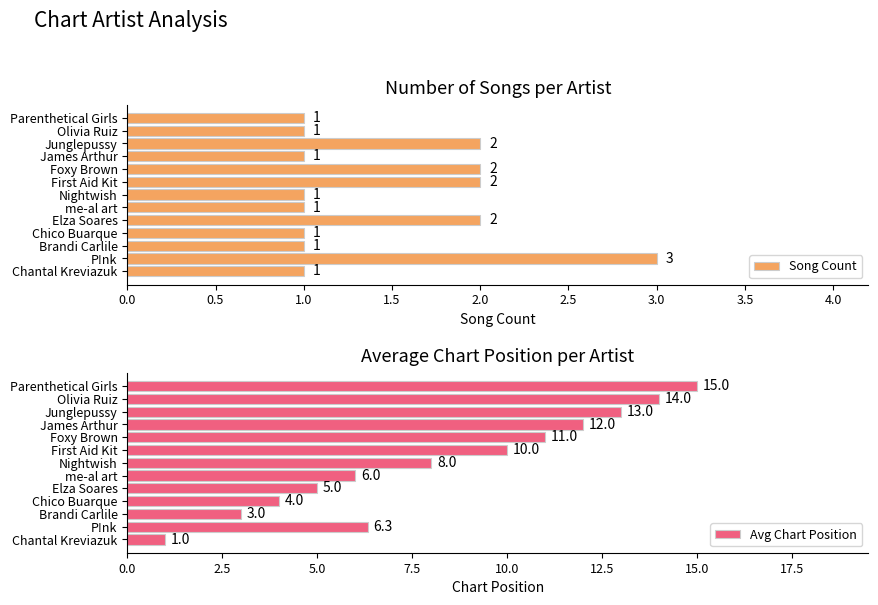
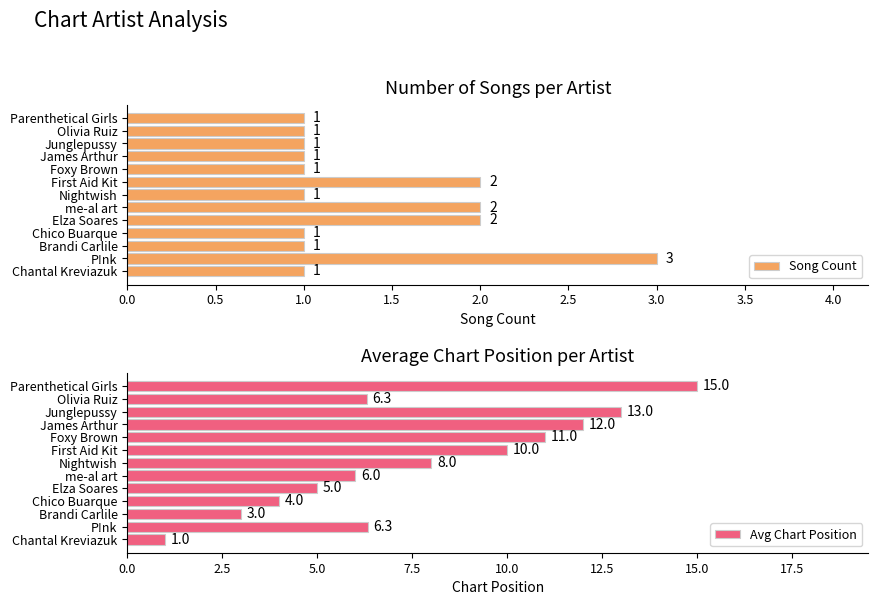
Number of Songs per Artist, Junglepussy: 2 -> 1
Number of Songs per Artist, Foxy Brown: 2 -> 1
Number of Songs per Artist, me-al art: 1 -> 2
Average Chart Position per Artist, Olivia Ruiz: 14.0 -> 6.3
